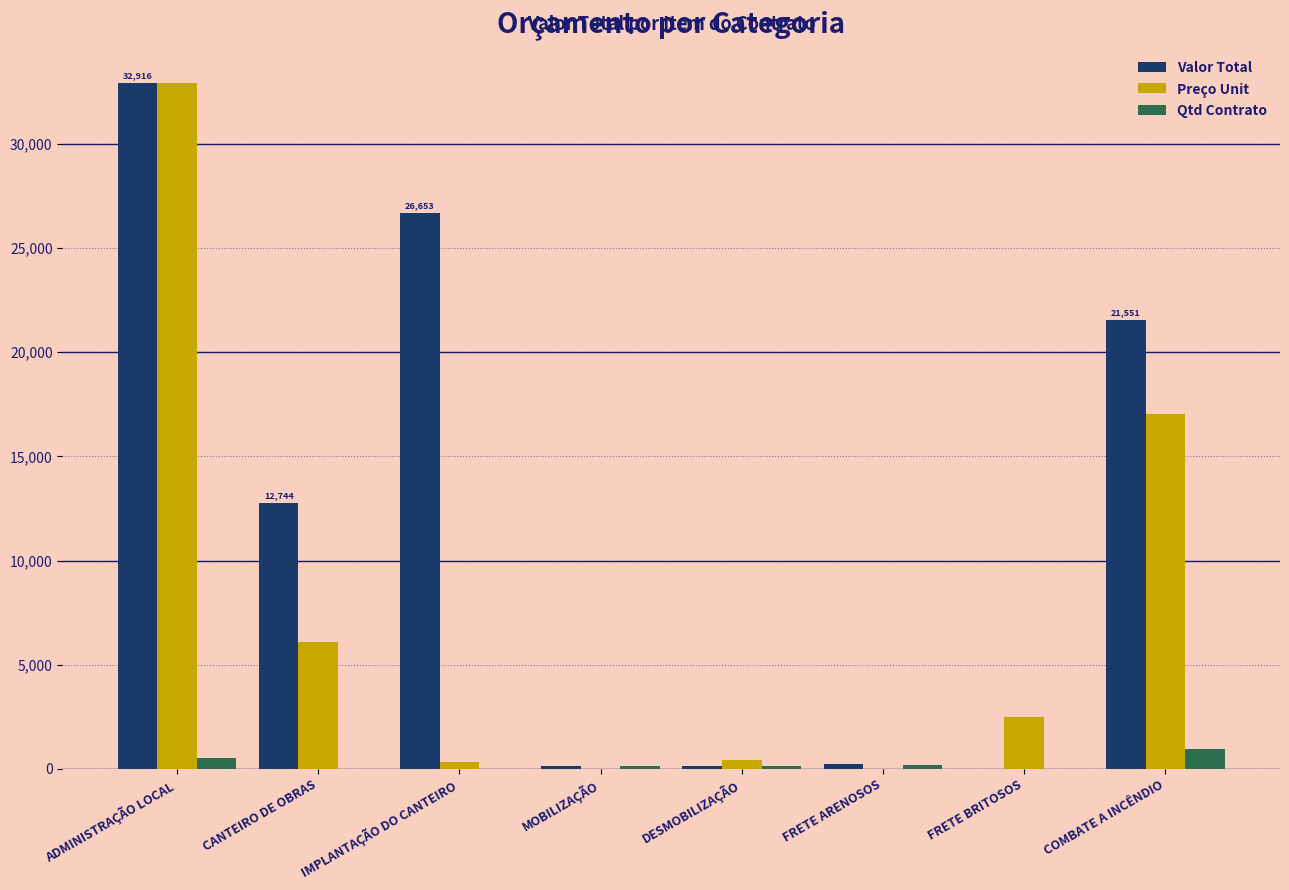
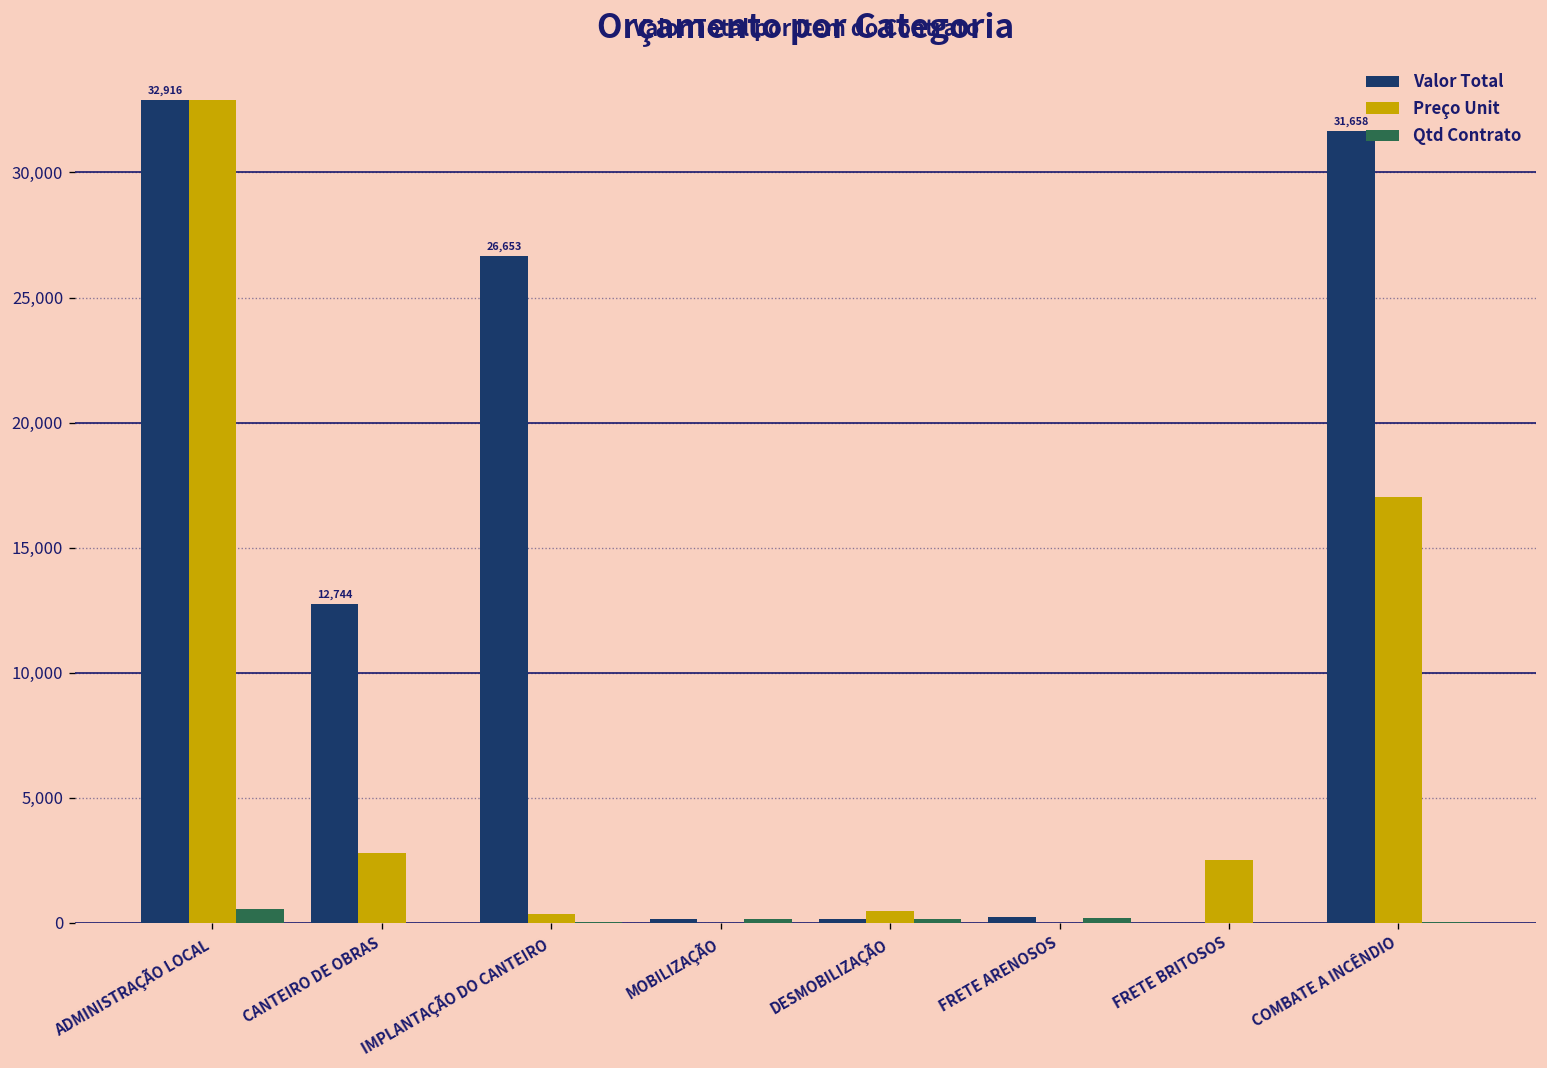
Preço Unit, CANTEIRO DE OBRAS: 6,100 -> 2,800
Valor Total, COMBATE A INCÊNDIO: 21,551 -> 31,658
Qtd Contrato, COMBATE A INCÊNDIO: 900 -> 0
